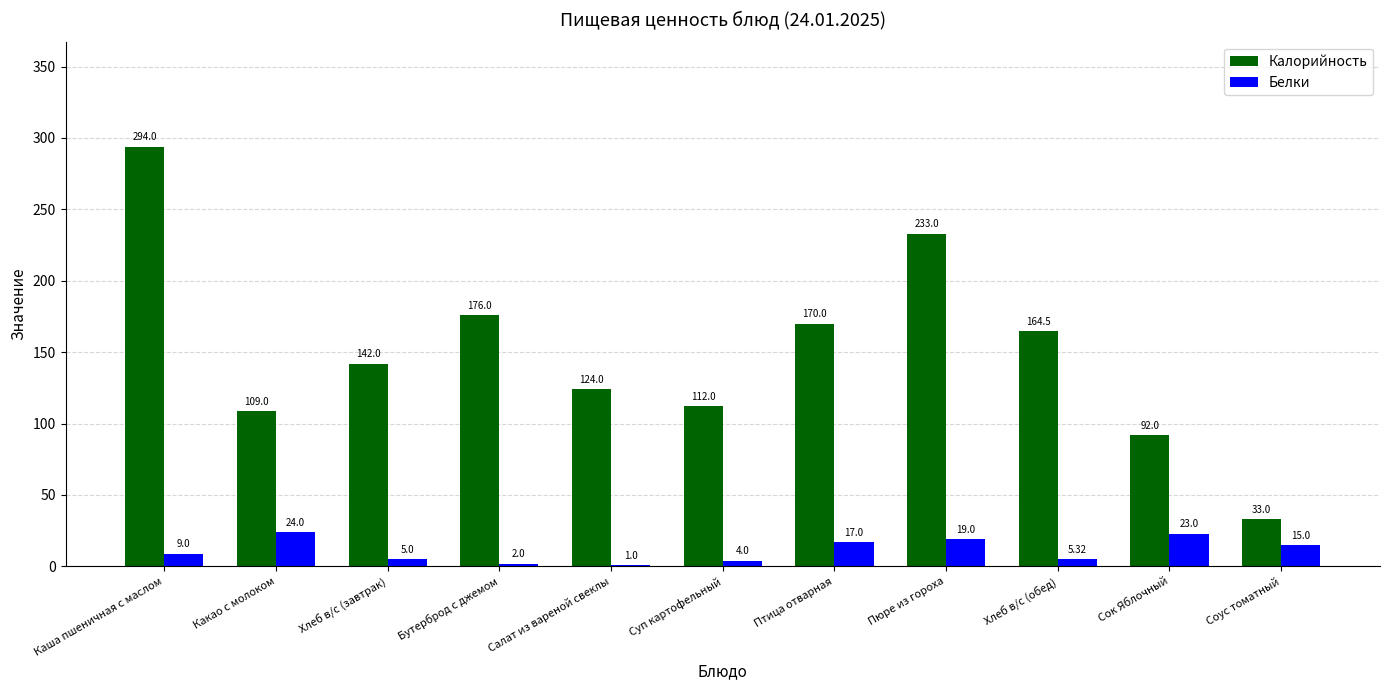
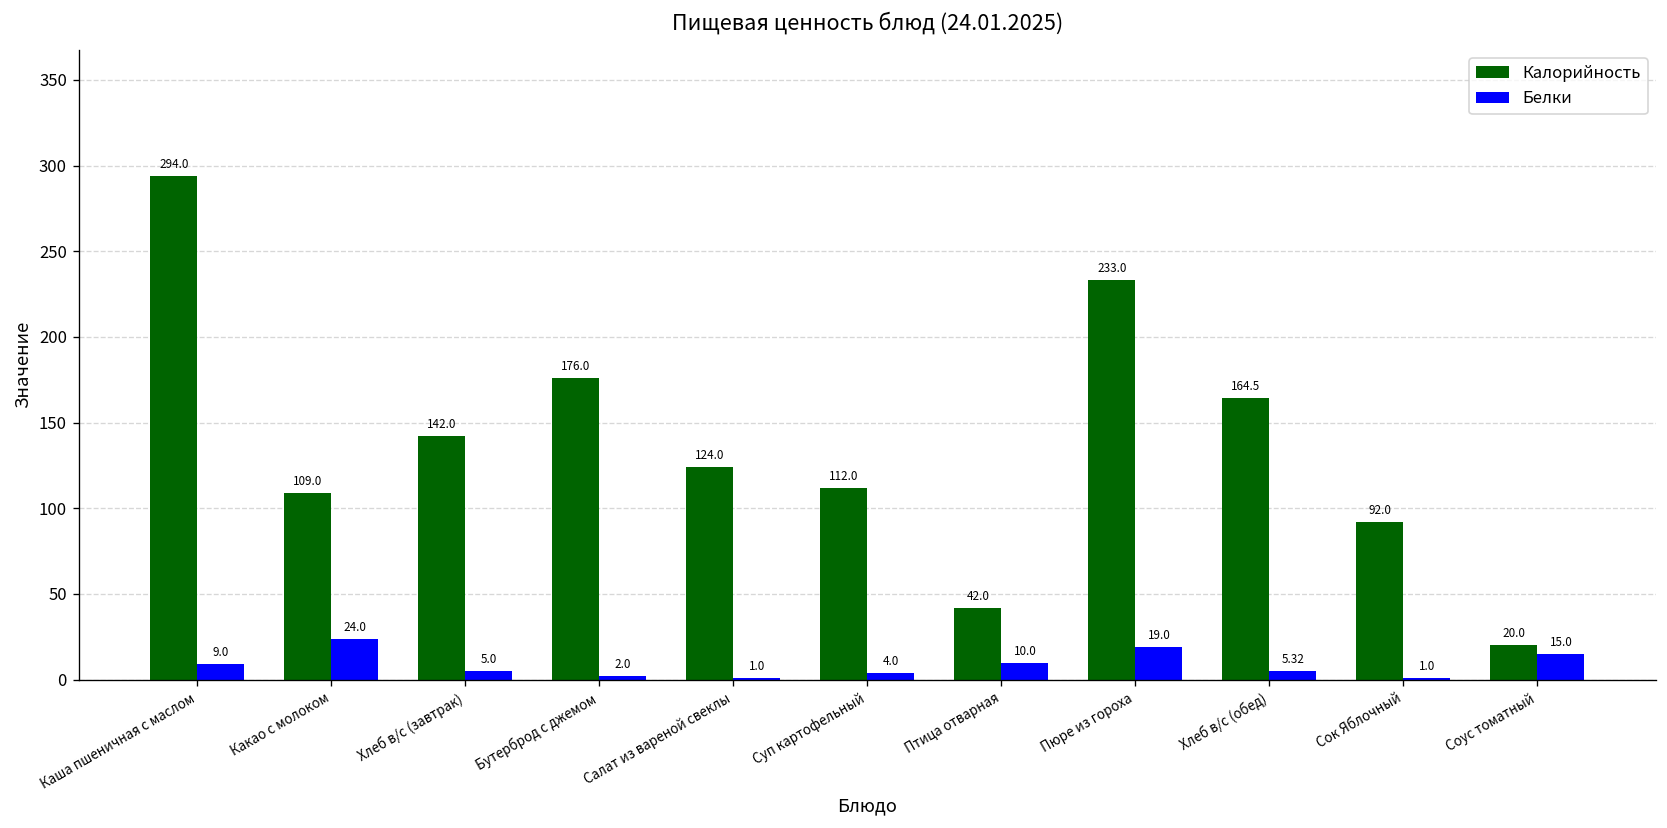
Калорийность, Птица отварная: 170.0 -> 42.0
Белки, Птица отварная: 17.0 -> 10.0
Белки, Сок Яблочный: 23.0 -> 1.0
Калорийность, Соус томатный: 33.0 -> 20.0
